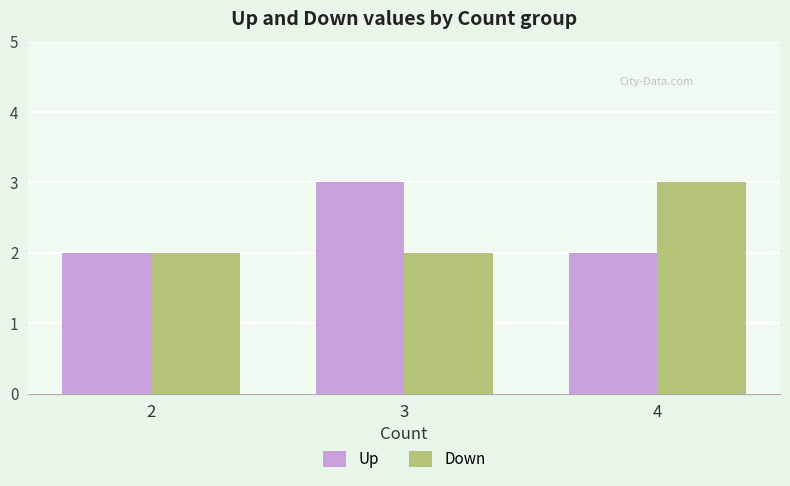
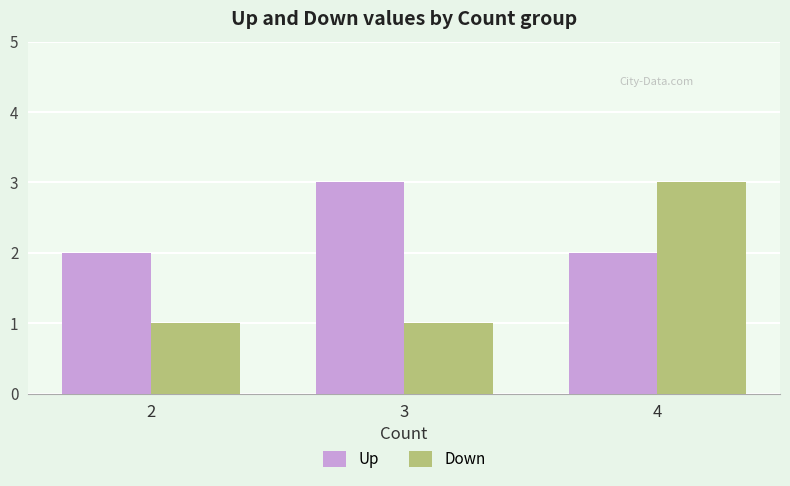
Down, 2: 2 -> 1
Down, 3: 2 -> 1
